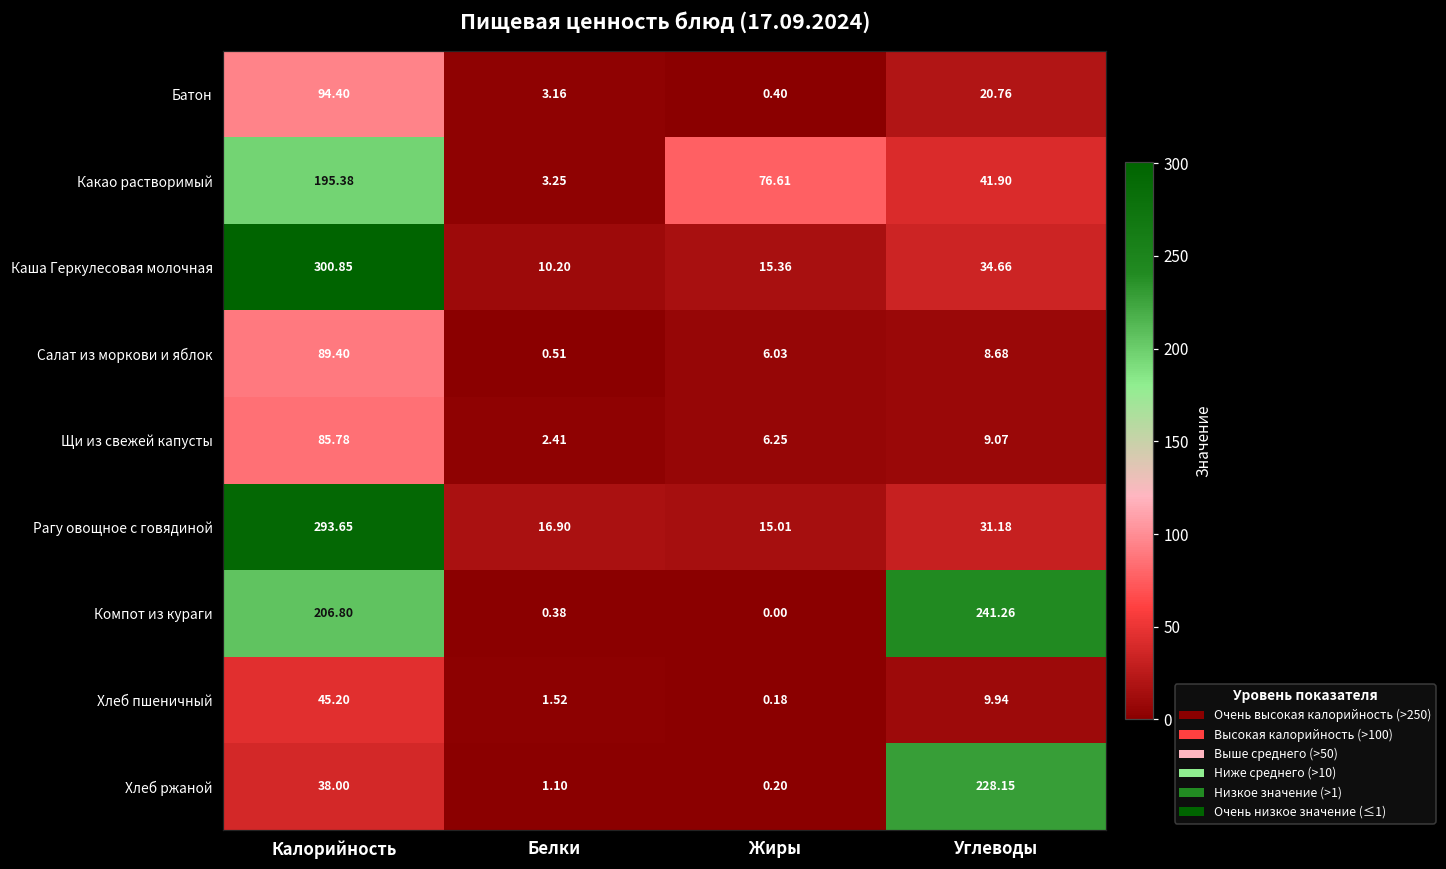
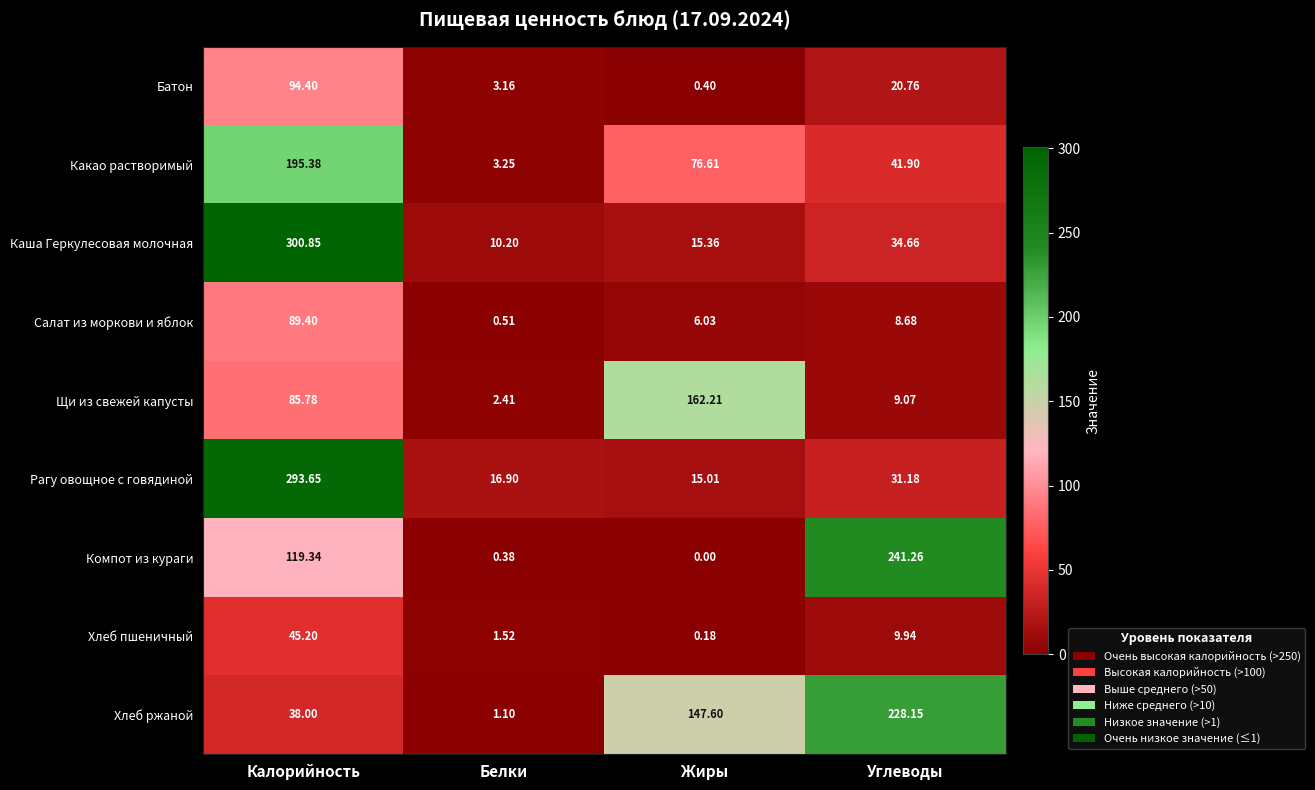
Щи из свежей капусты, Жиры: 6.25 -> 162.21
Компот из кураги, Калорийность: 206.80 -> 119.34
Хлеб ржаной, Жиры: 0.20 -> 147.60
